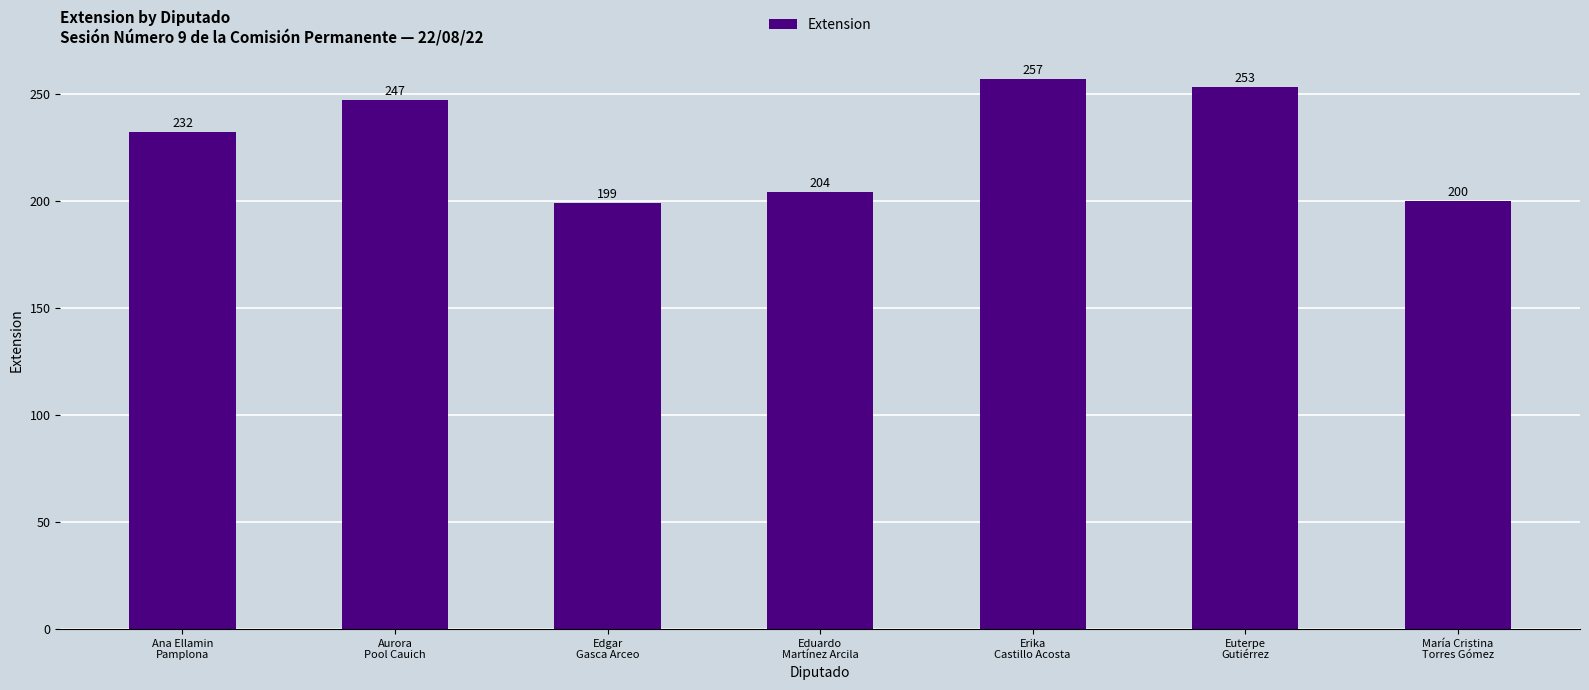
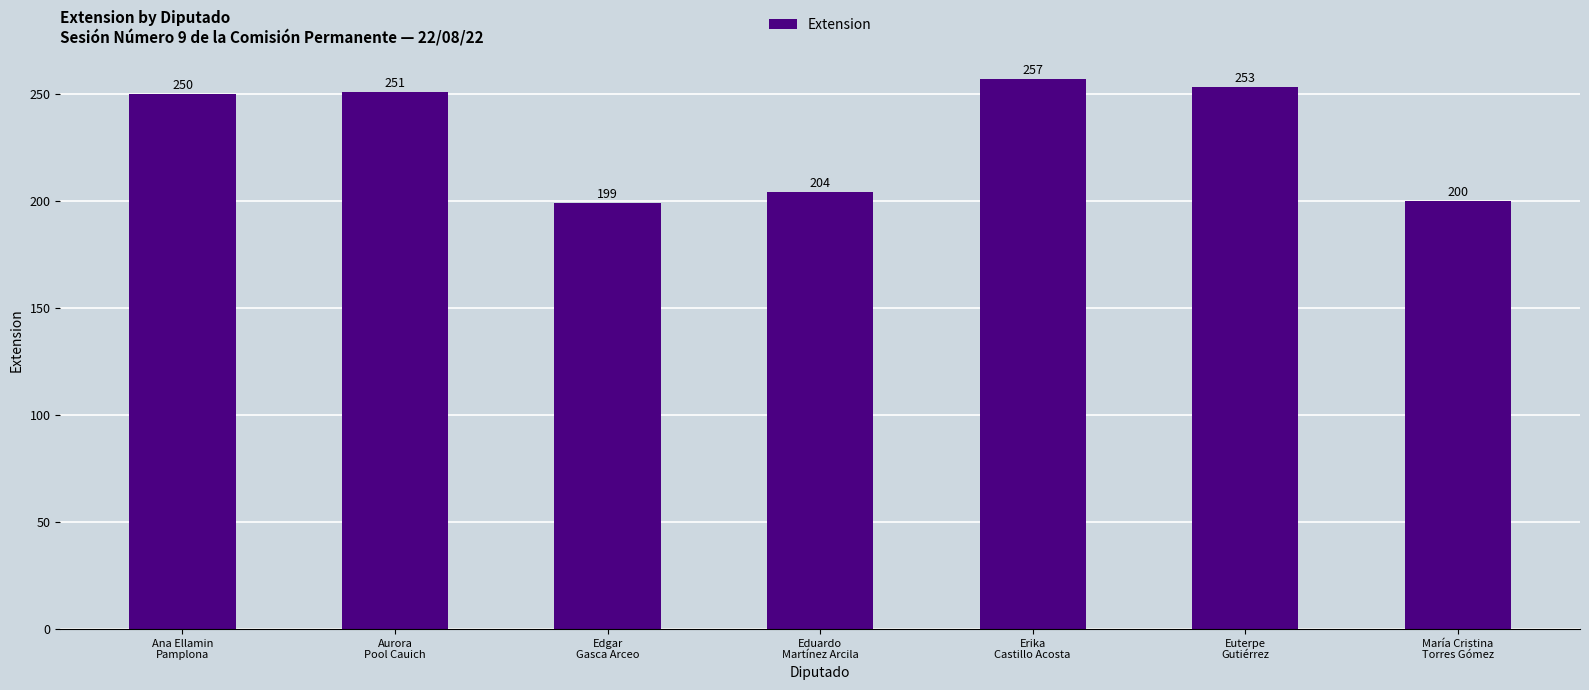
Ana Ellamin Pamplona: 232 -> 250
Aurora Pool Cauich: 247 -> 251
